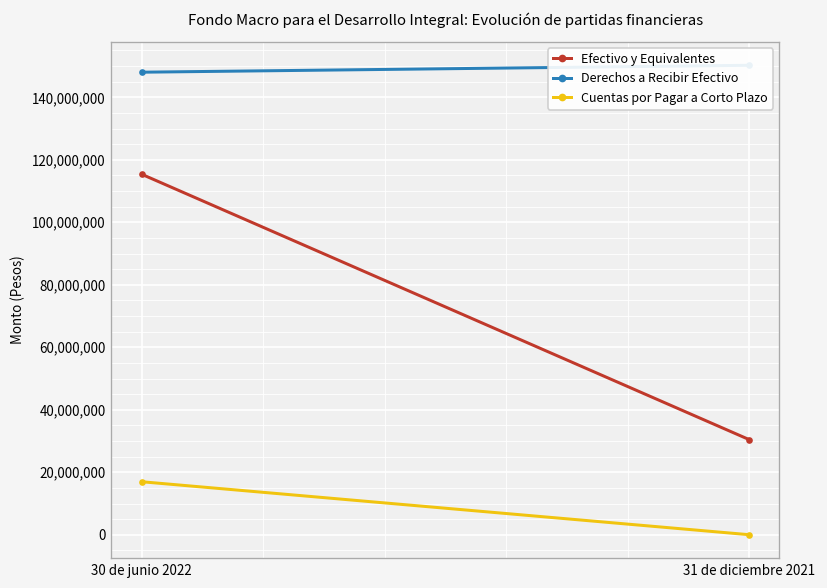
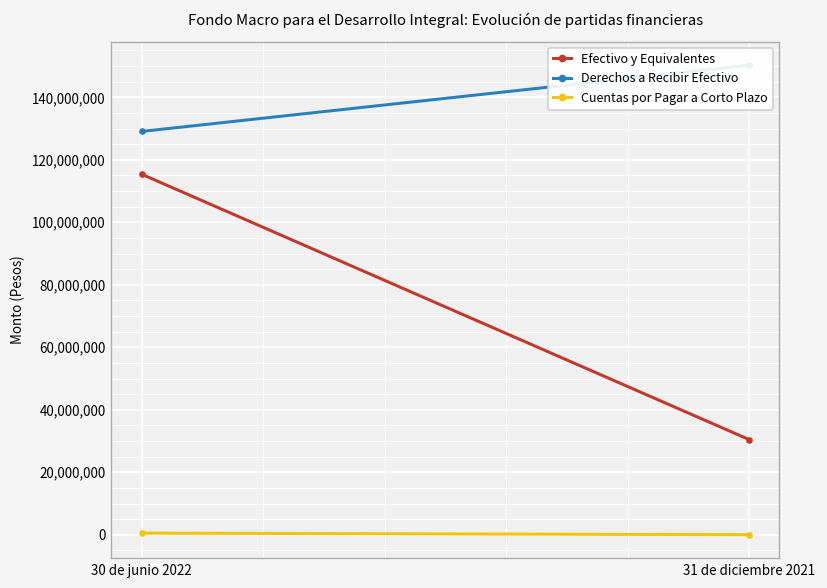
Derechos a Recibir Efectivo, 30 de junio 2022: 148,000,000 -> 129,000,000
Cuentas por Pagar a Corto Plazo, 30 de junio 2022: 17,000,000 -> 1,000,000
